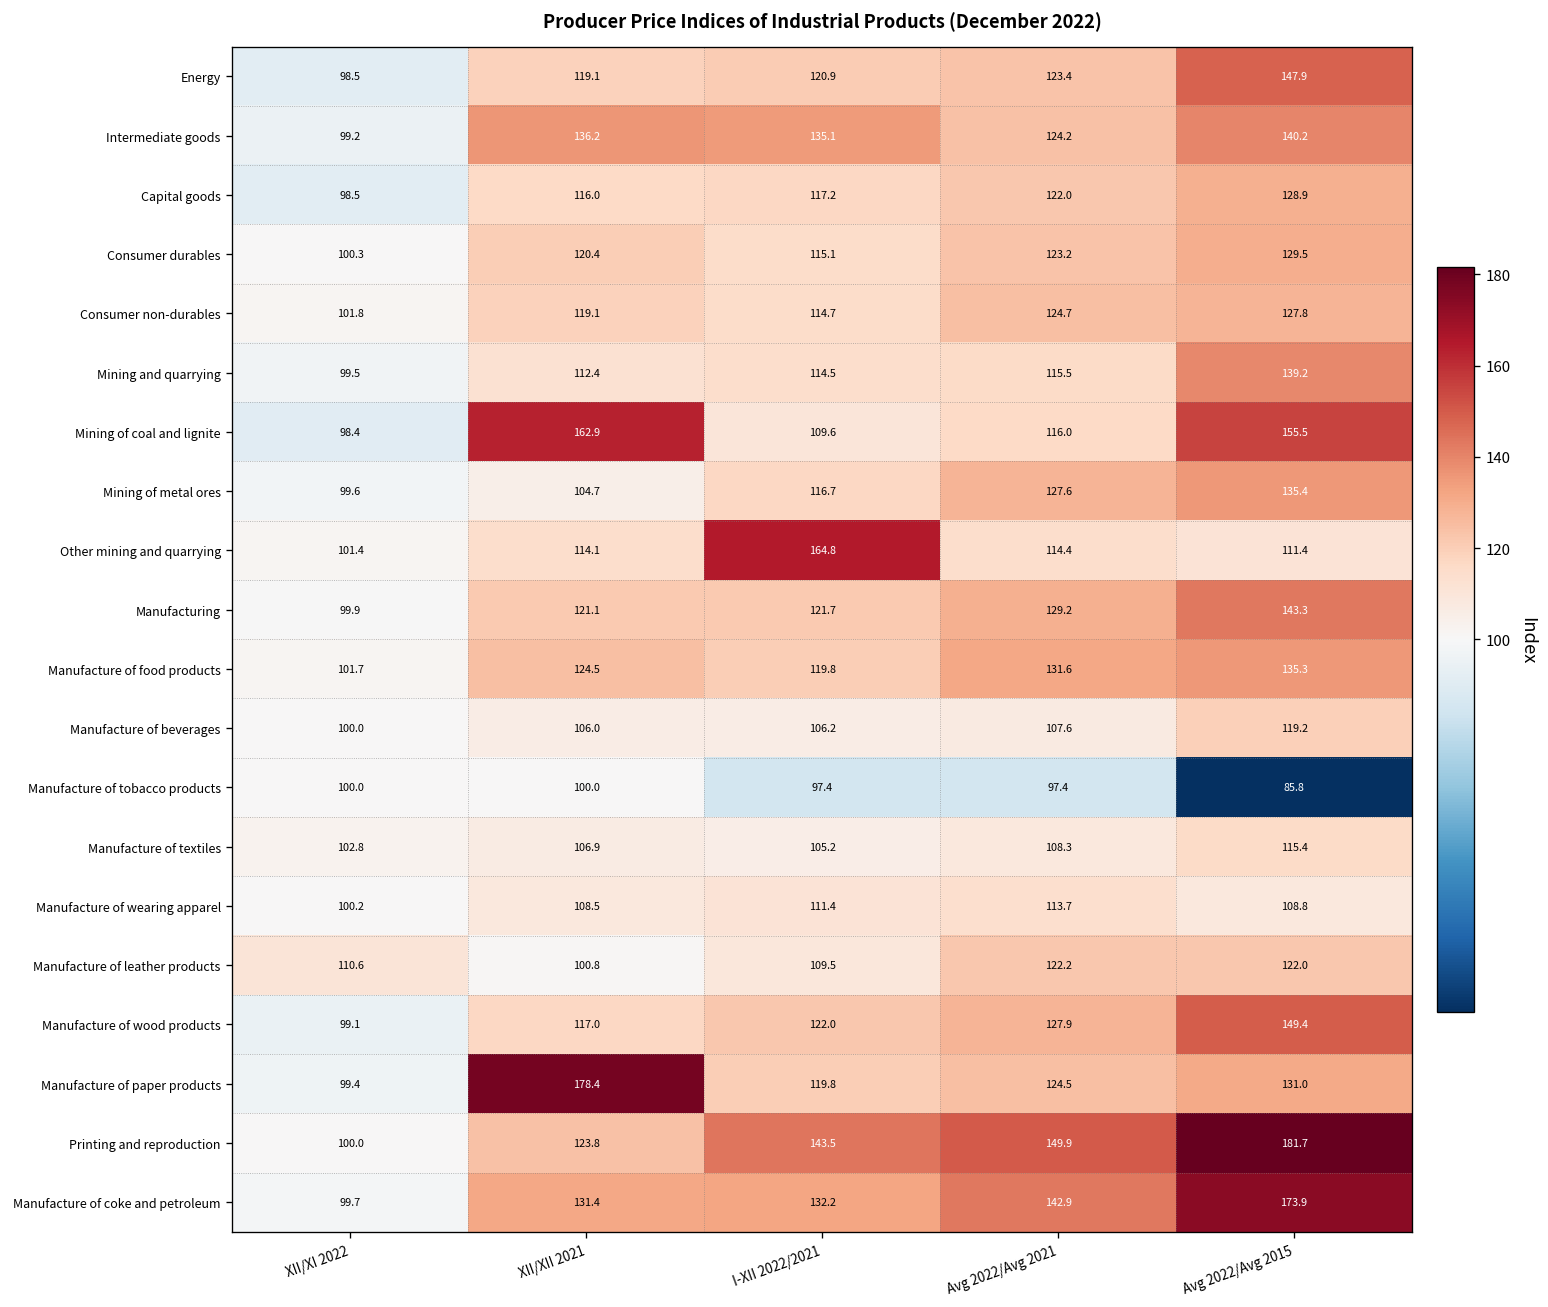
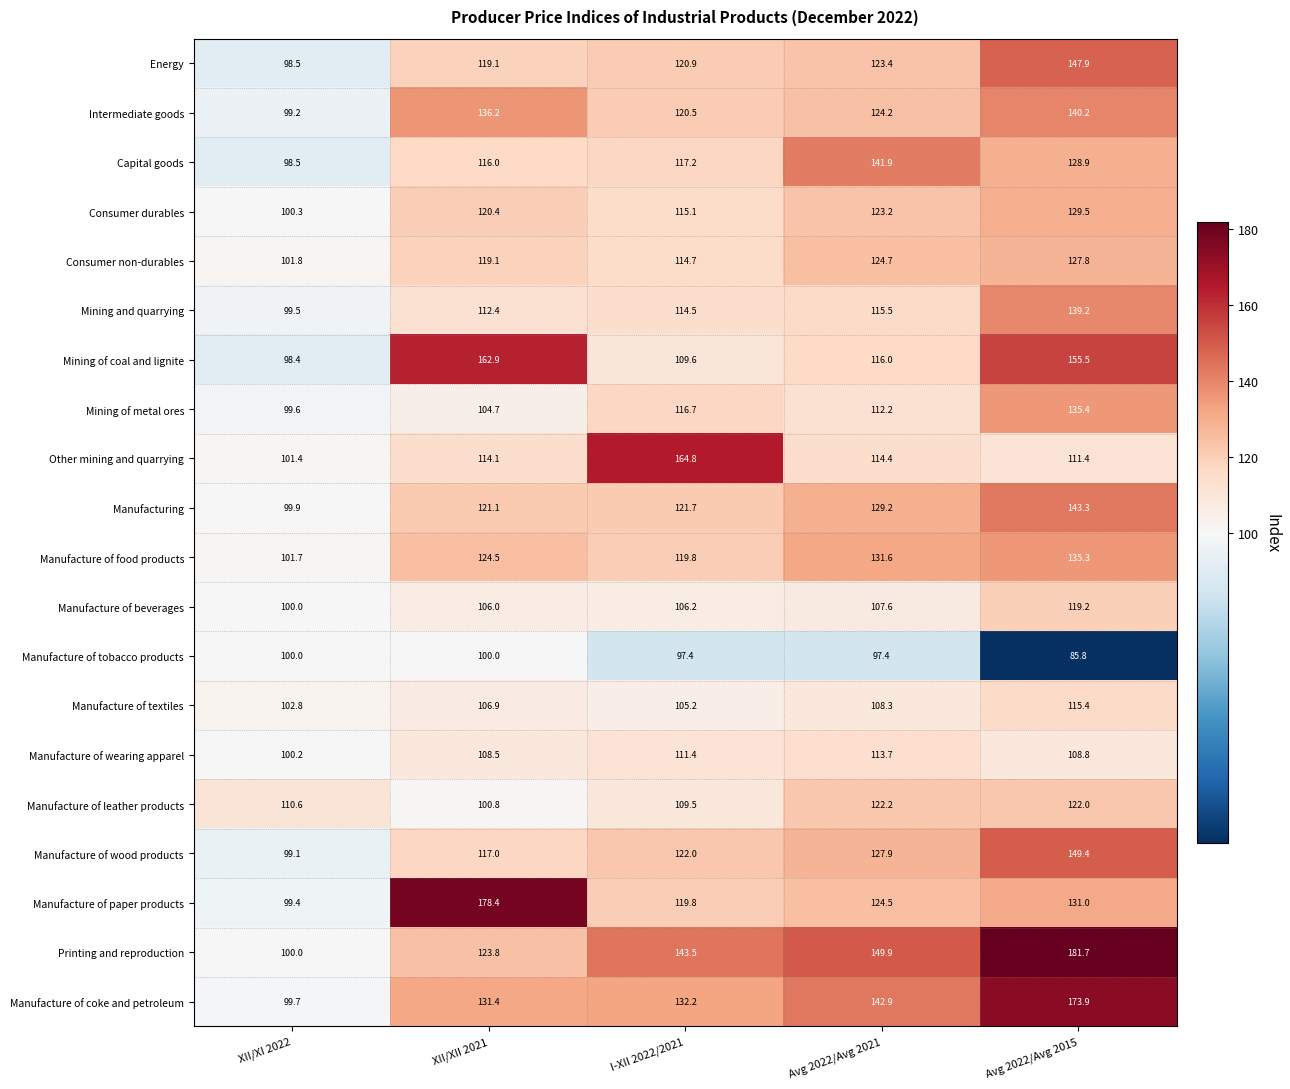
Intermediate goods, I-XII 2022/2021: 135.1 -> 120.5
Capital goods, Avg 2022/Avg 2021: 122.0 -> 141.9
Mining of metal ores, Avg 2022/Avg 2021: 127.6 -> 112.2
